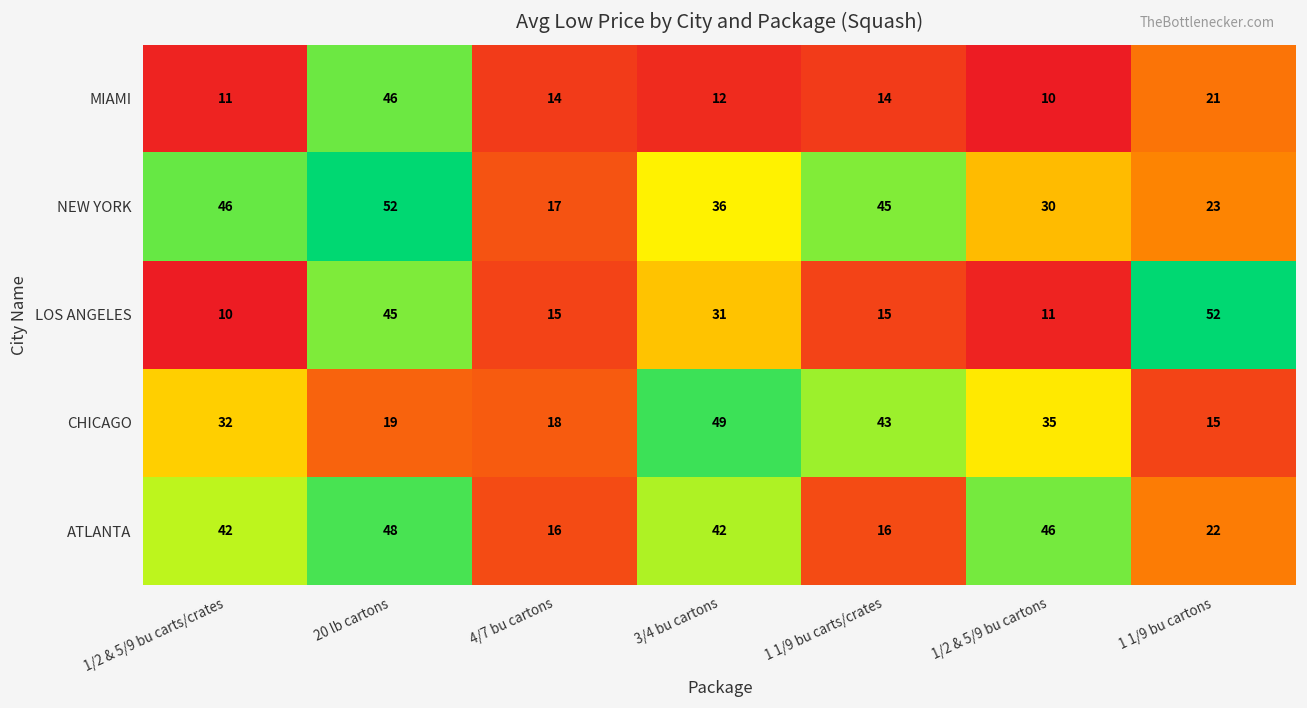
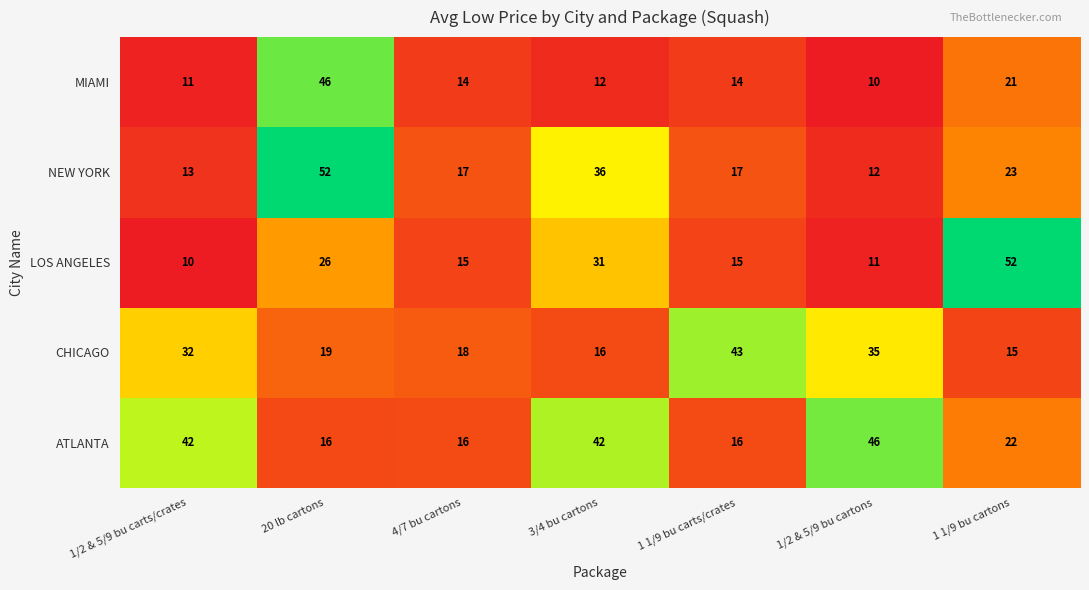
NEW YORK, 1/2 & 5/9 bu carts/crates: 46 -> 13
NEW YORK, 1 1/9 bu carts/crates: 45 -> 17
NEW YORK, 1/2 & 5/9 bu cartons: 30 -> 12
LOS ANGELES, 20 lb cartons: 45 -> 26
CHICAGO, 3/4 bu cartons: 49 -> 16
ATLANTA, 20 lb cartons: 48 -> 16
